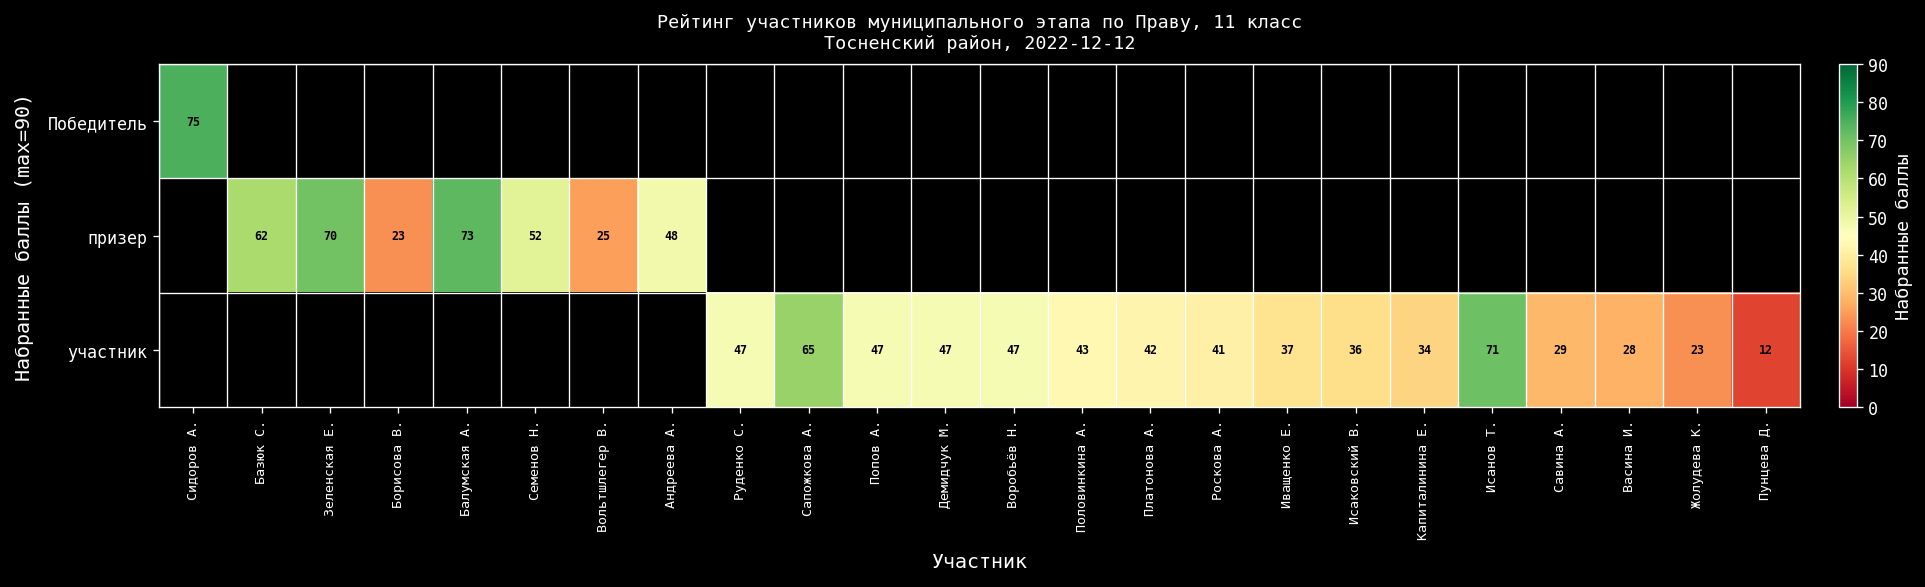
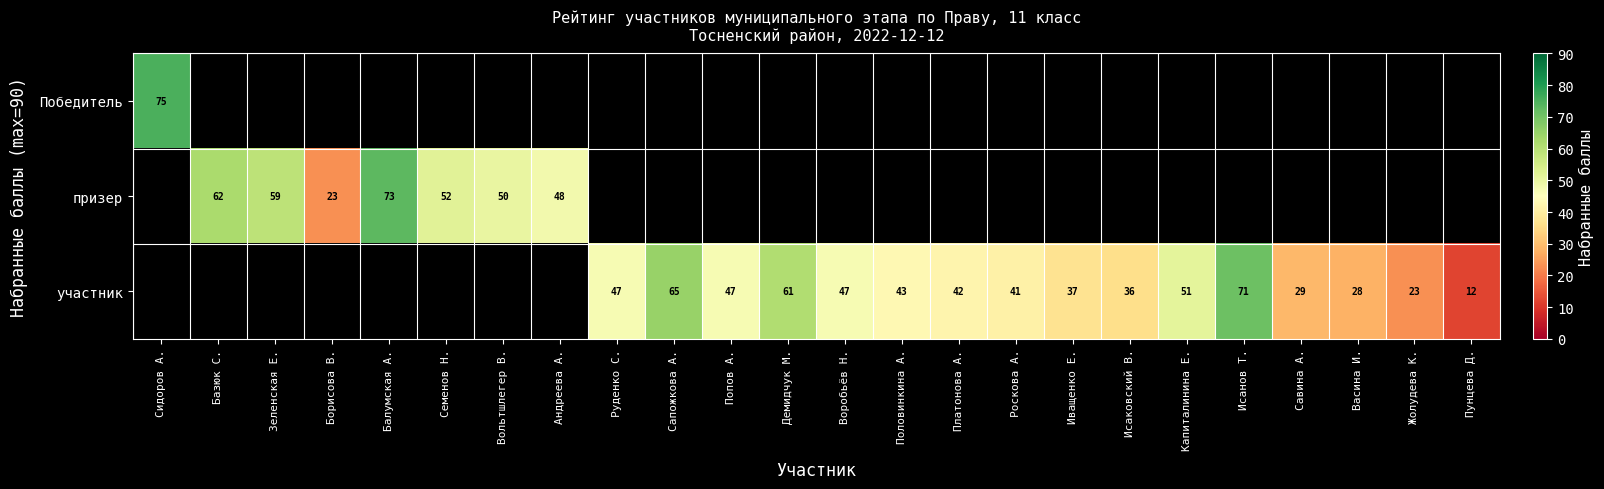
призер, Зеленская Е.: 70 -> 59
призер, Вольтшлегер В.: 25 -> 50
участник, Демидчук М.: 47 -> 61
участник, Капиталинина Е.: 34 -> 51
